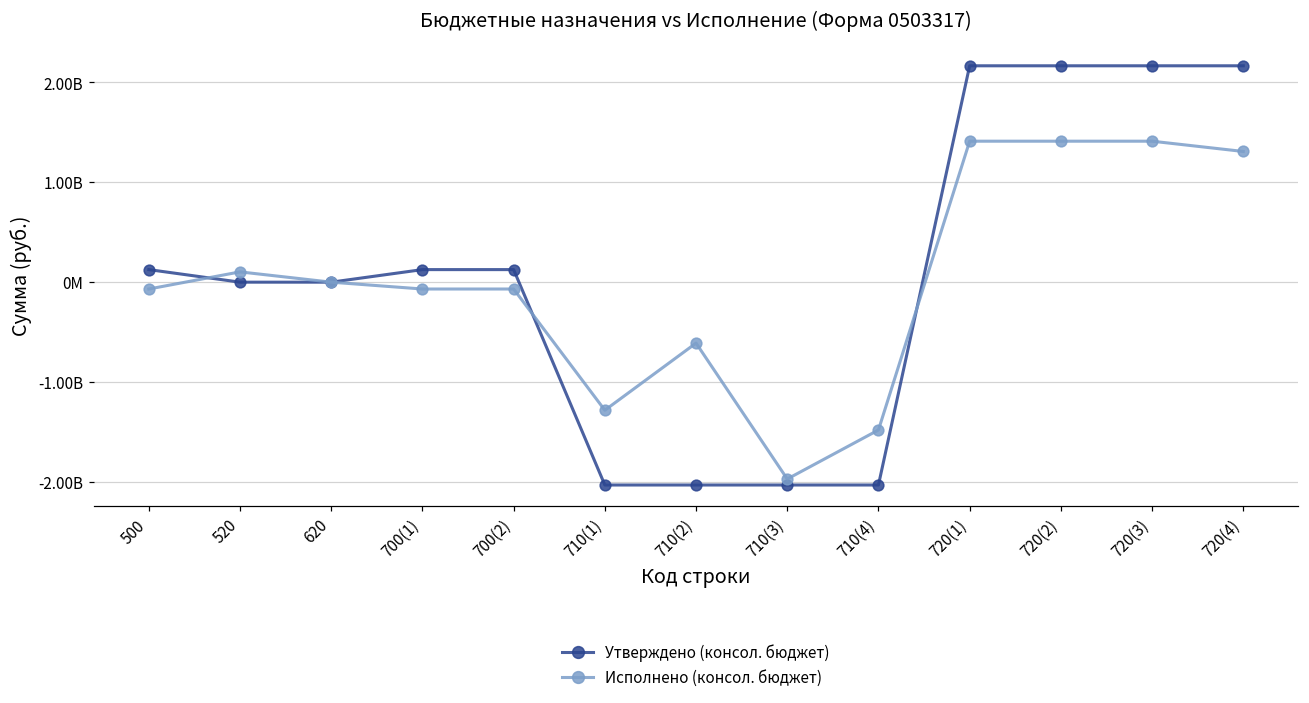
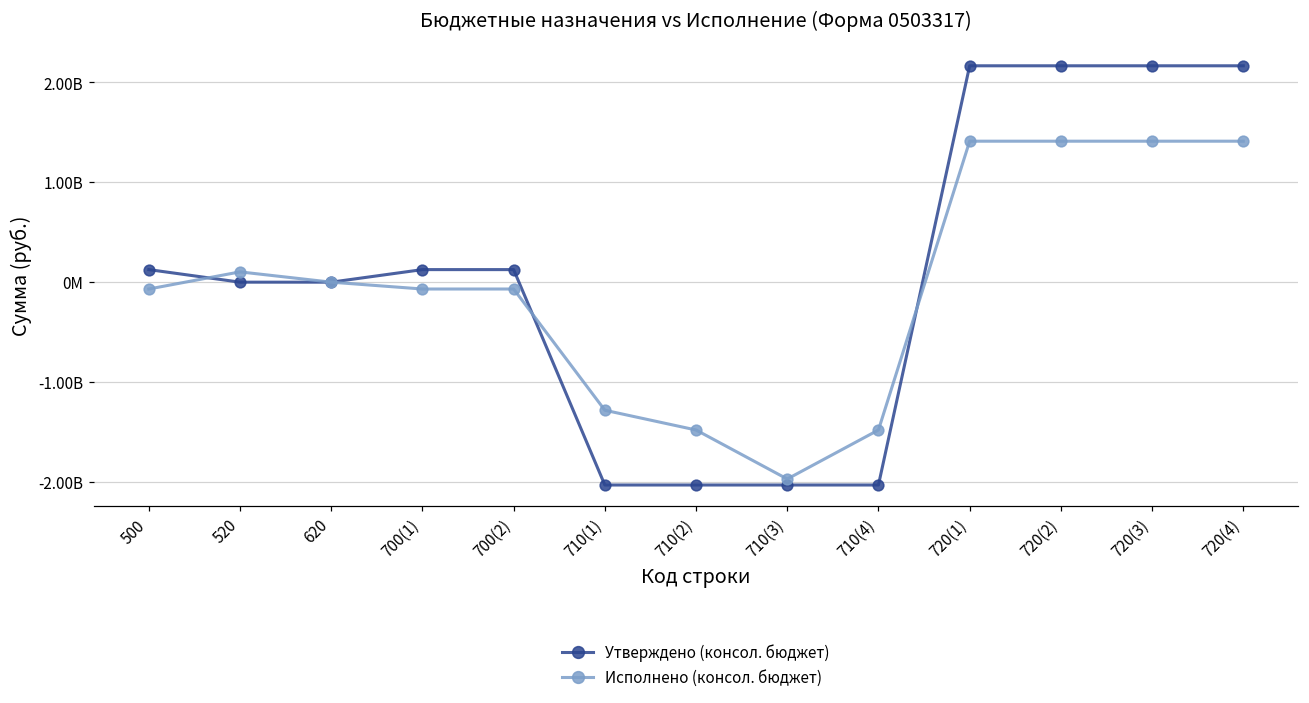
Исполнено (консол. бюджет), 710(2): -600000000 -> -1500000000
Исполнено (консол. бюджет), 720(4): 1300000000 -> 1400000000
